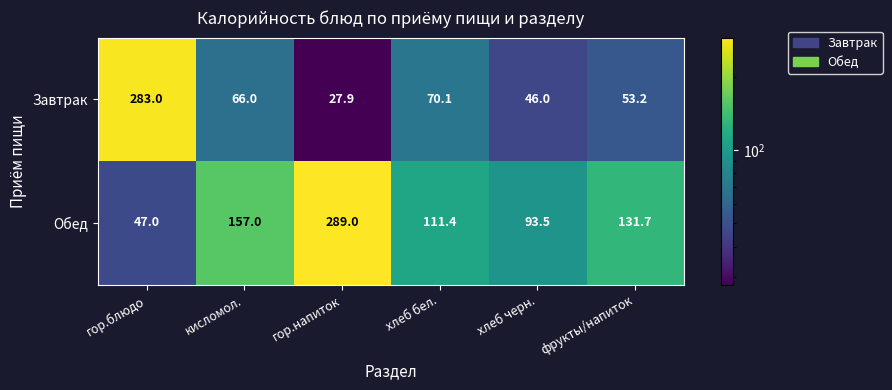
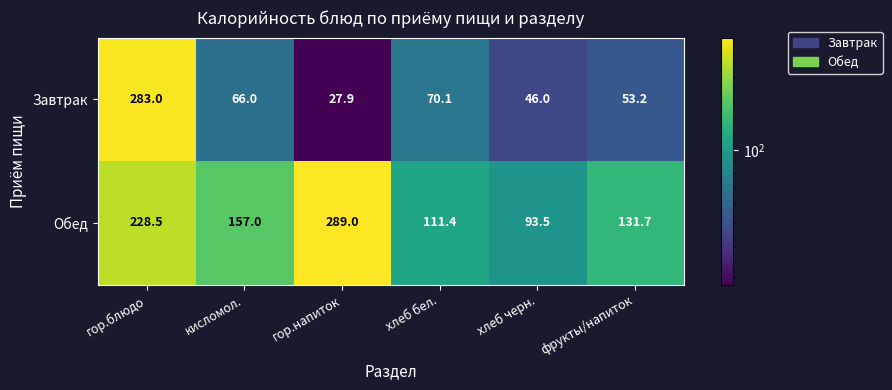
Обед, гор.блюдо: 47.0 -> 228.5
